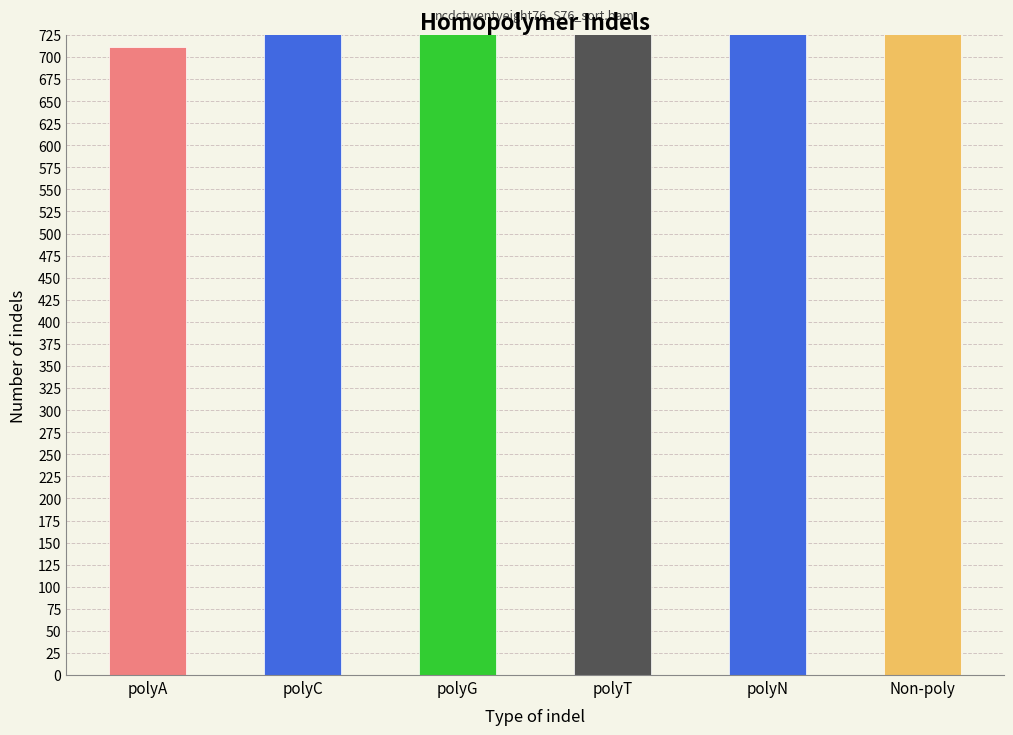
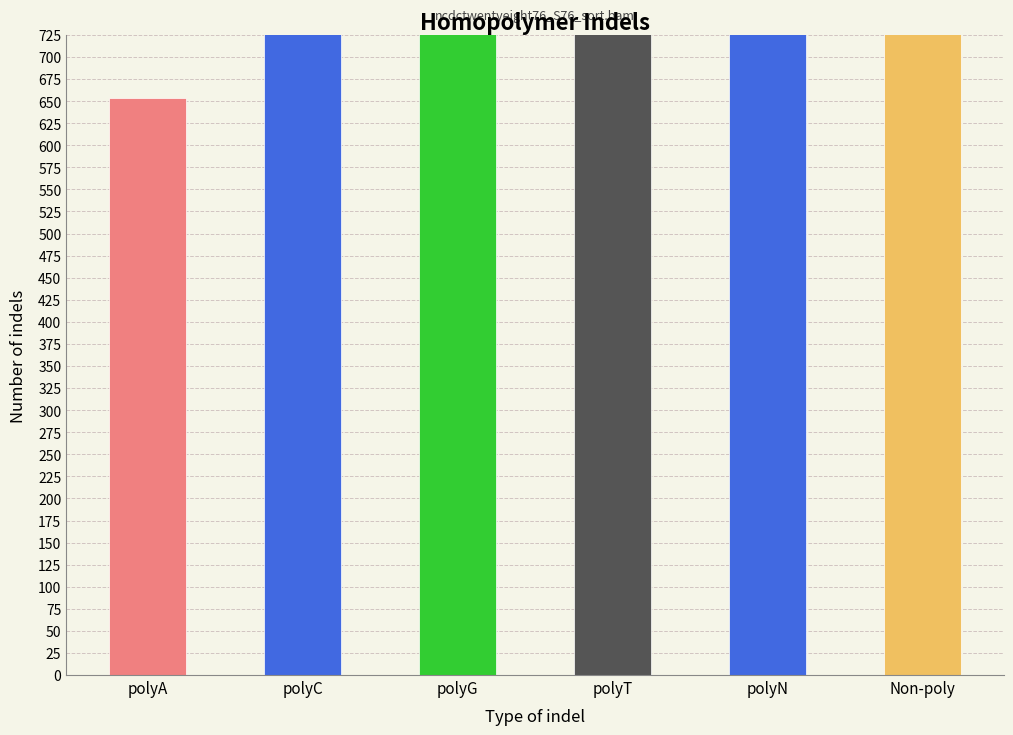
polyA: 710 -> 650
